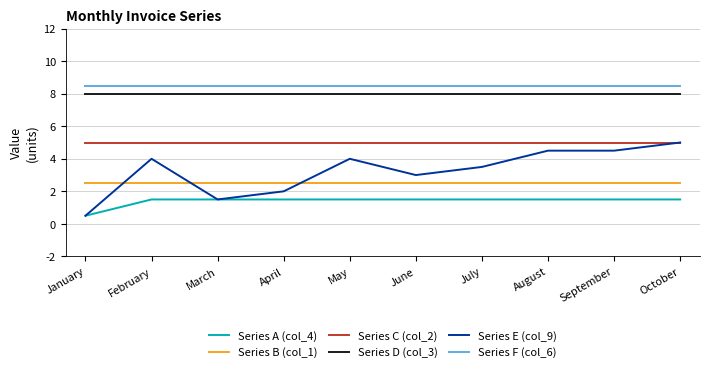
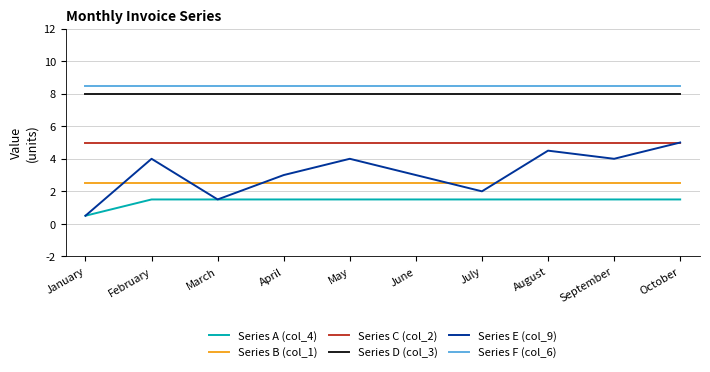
Series E (col_9), April: 2.0 -> 3.0
Series E (col_9), July: 3.5 -> 2.0
Series E (col_9), September: 4.5 -> 4.0
